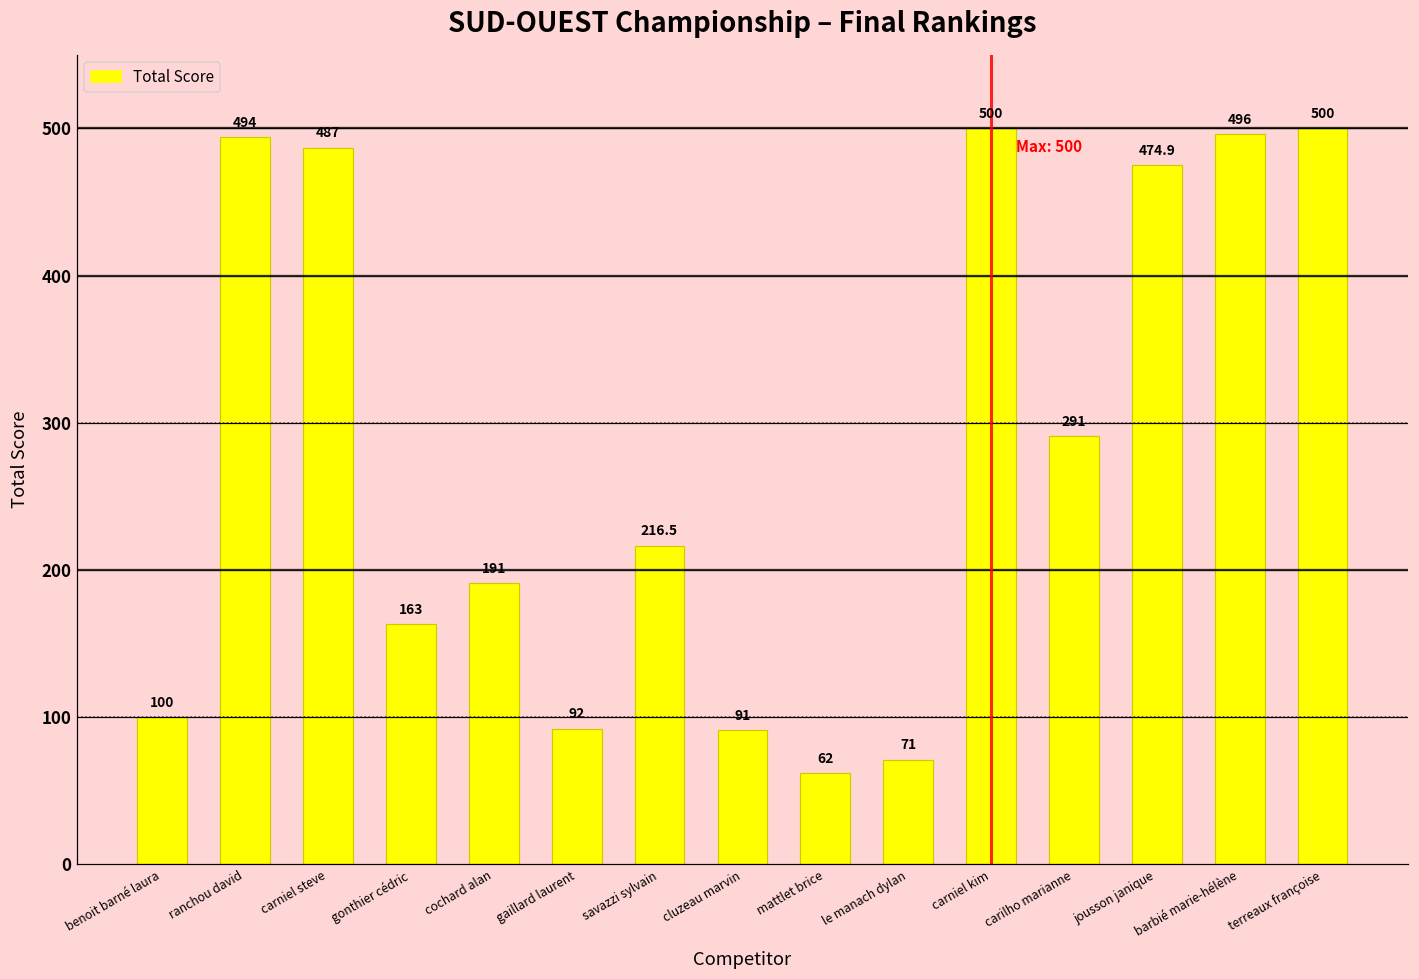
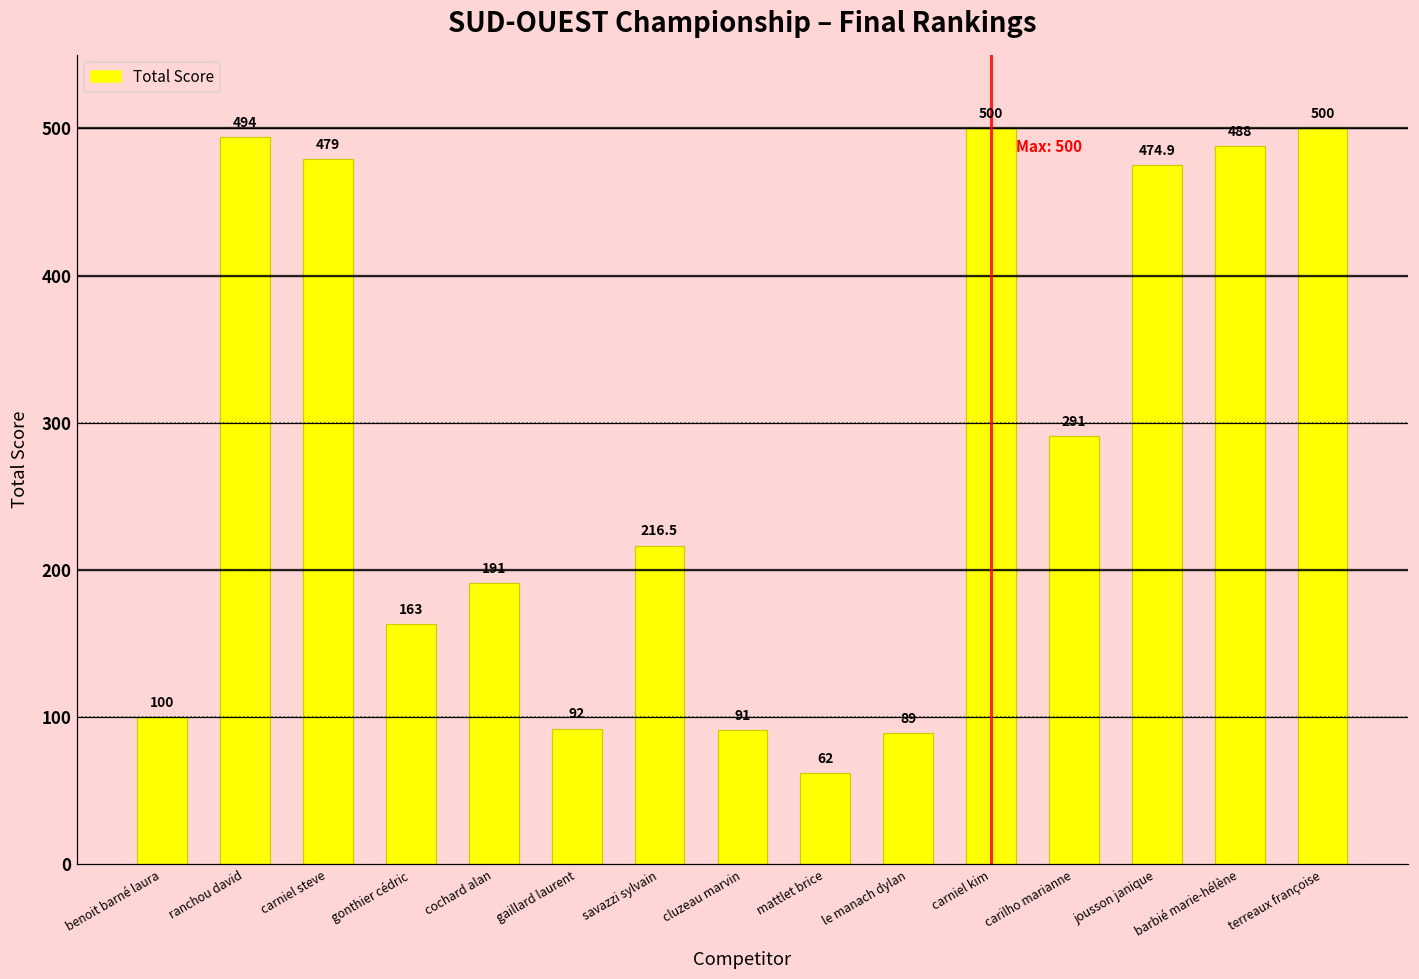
carniel steve: 487 -> 479
le manach dylan: 71 -> 89
barbié marie-hélène: 496 -> 488
